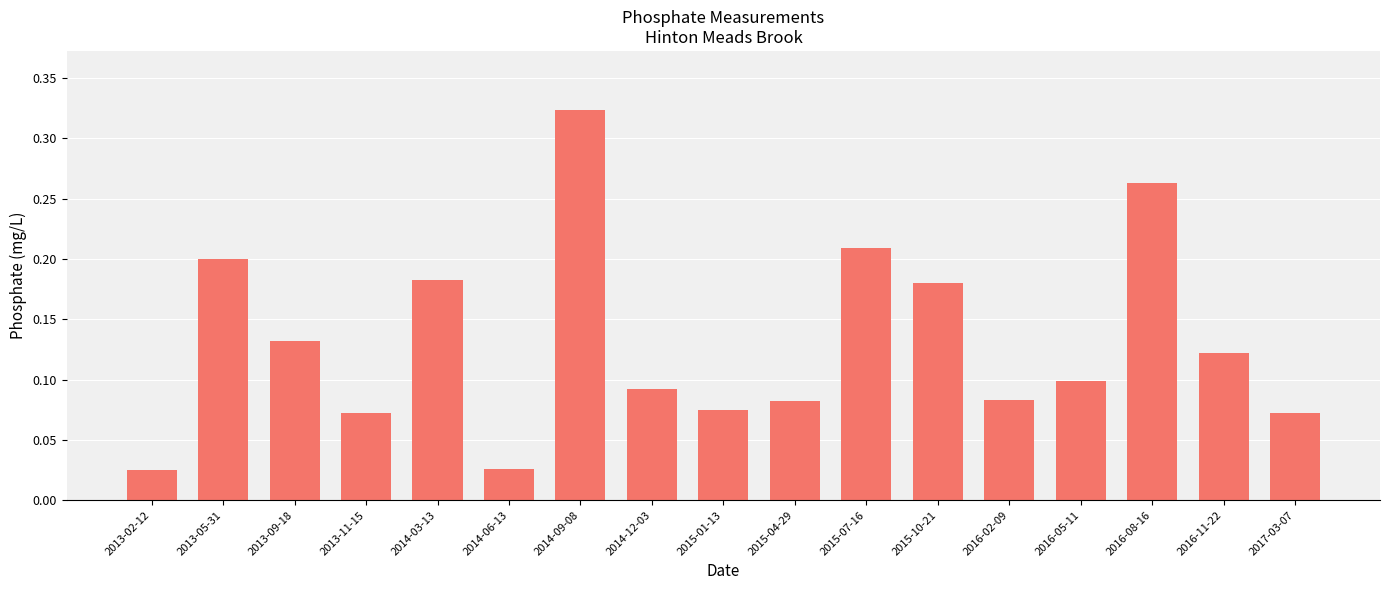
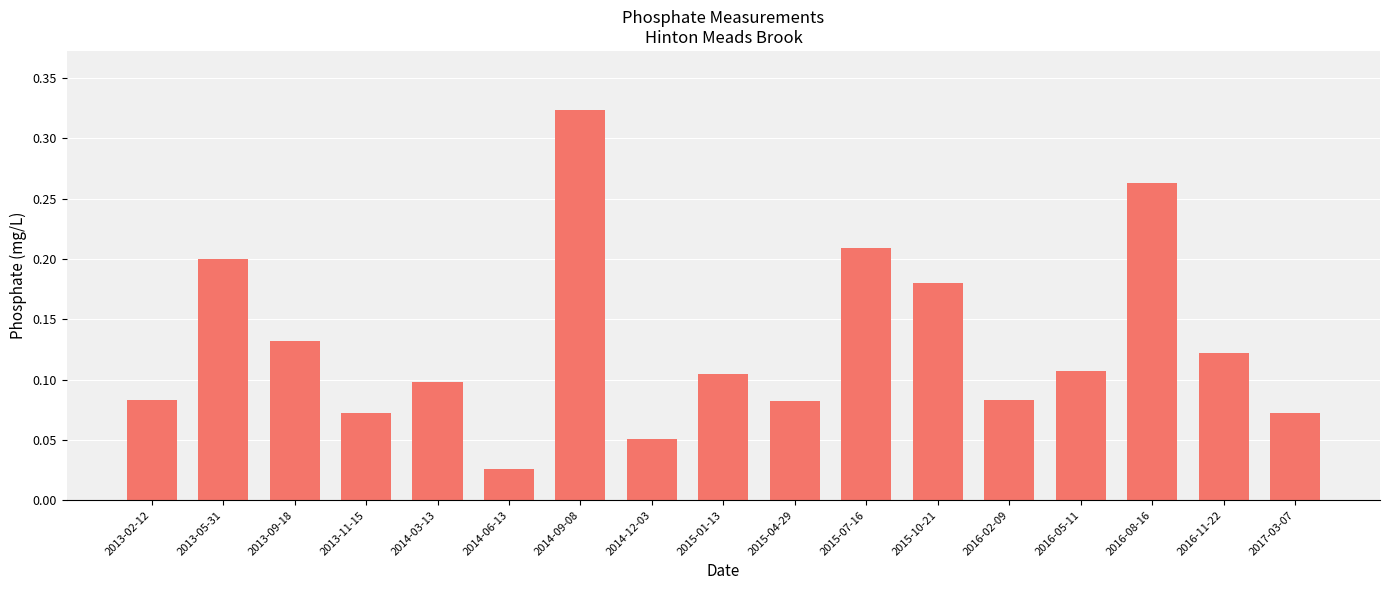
2013-02-12: 0.025 -> 0.083
2014-03-13: 0.183 -> 0.098
2014-12-03: 0.092 -> 0.051
2015-01-13: 0.075 -> 0.105
2016-05-11: 0.099 -> 0.107
